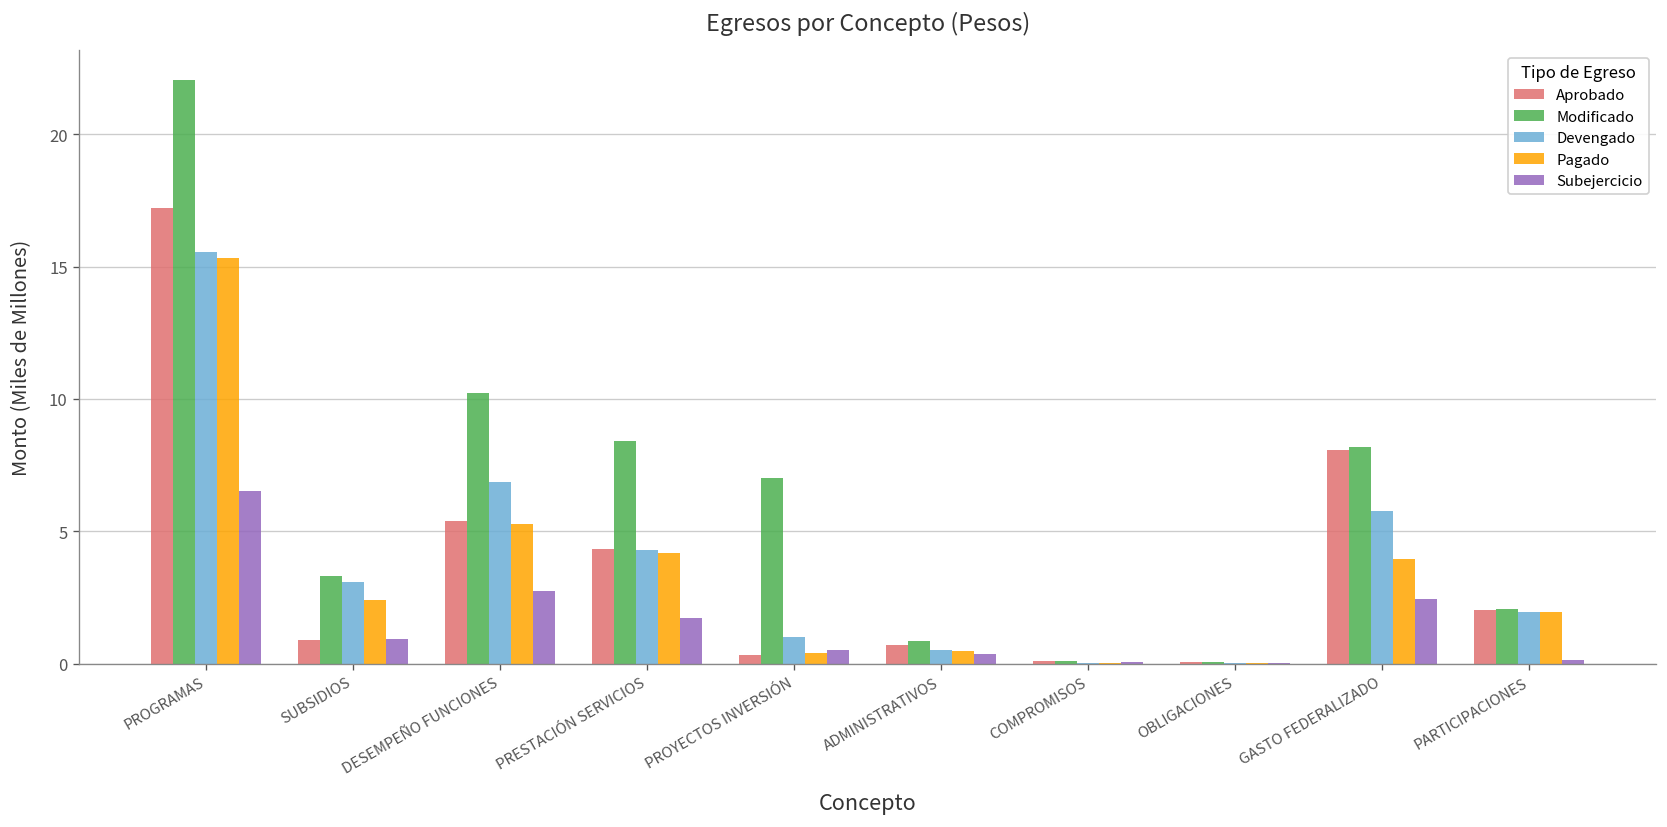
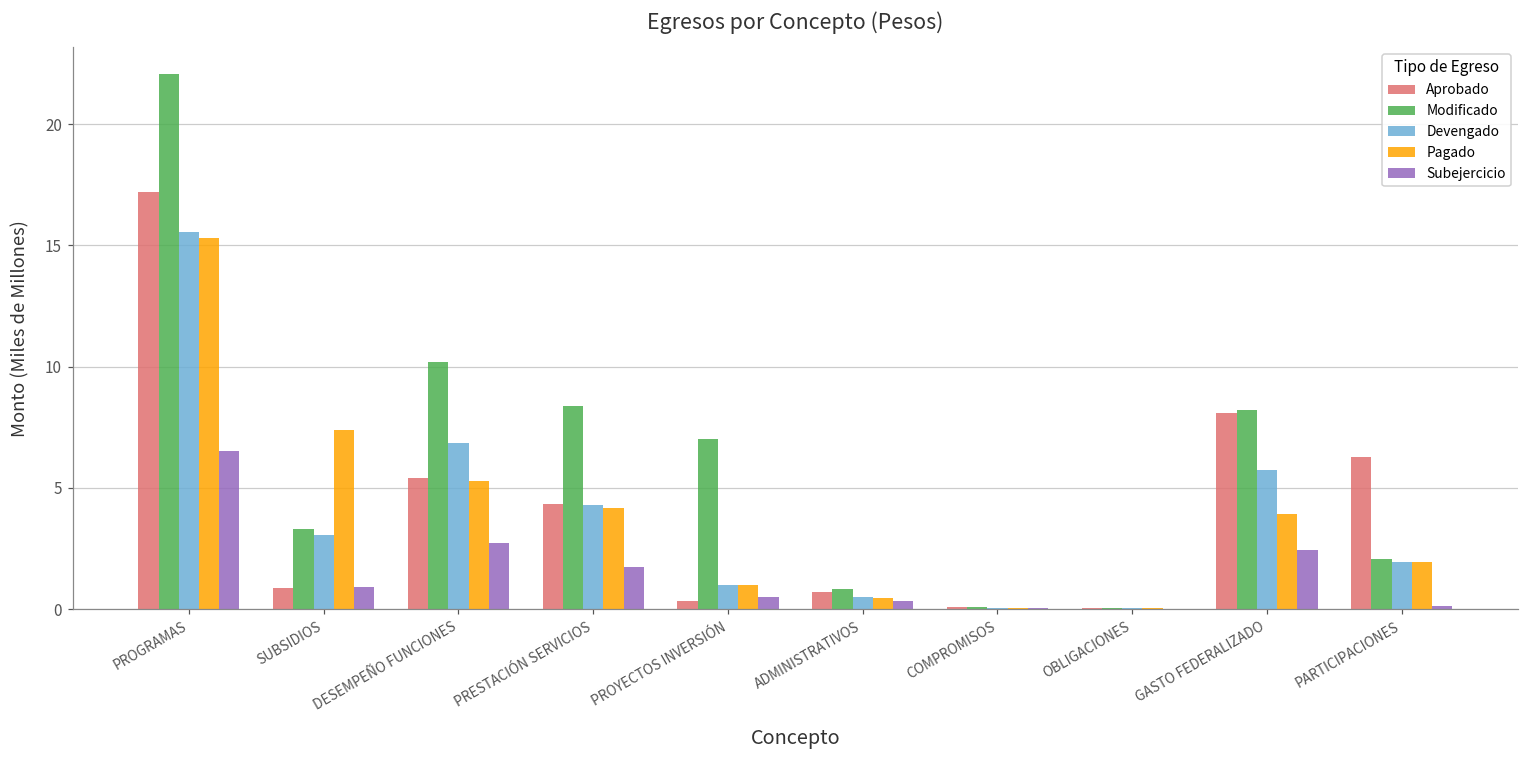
Pagado, SUBSIDIOS: 2.4 -> 7.4
Pagado, PROYECTOS INVERSIÓN: 0.4 -> 1.0
Aprobado, PARTICIPACIONES: 2.0 -> 6.3
